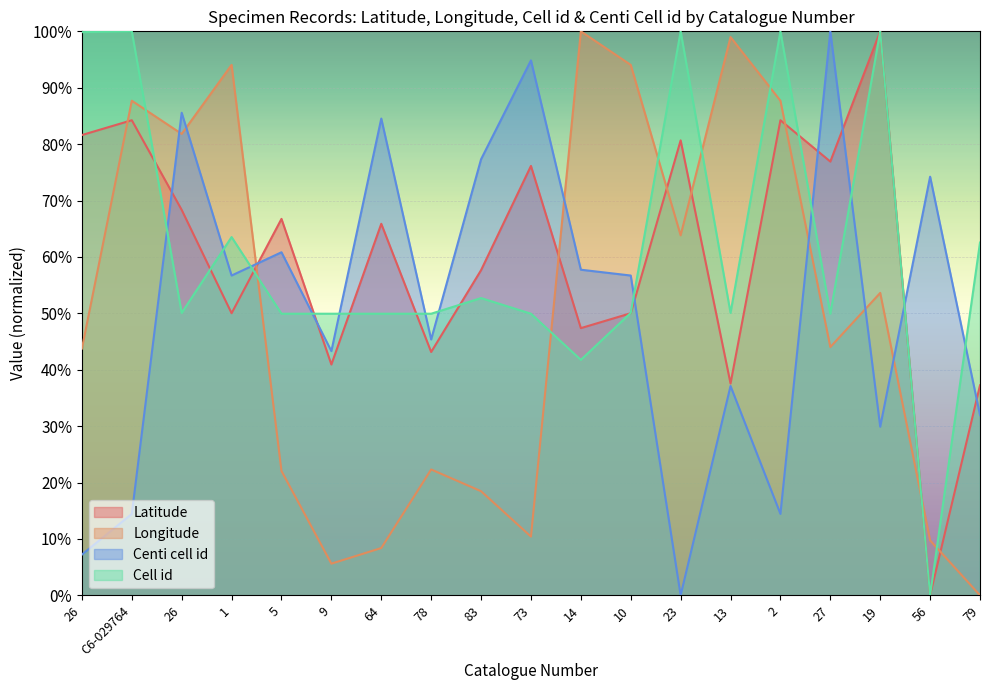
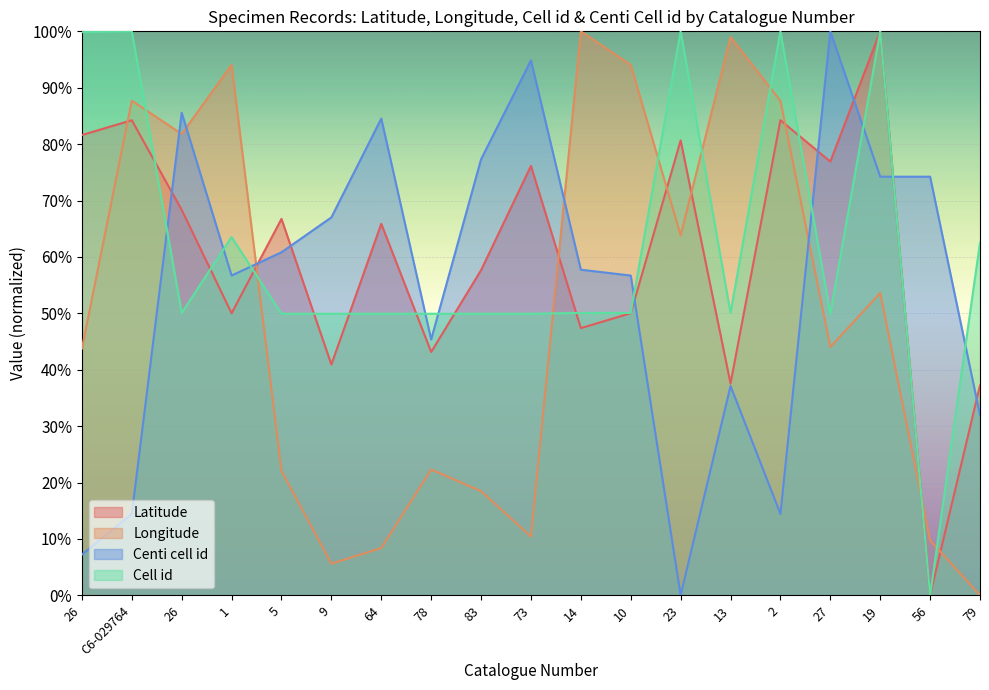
Centi cell id, 9: 43% -> 67%
Cell id, 83: 53% -> 50%
Cell id, 14: 42% -> 50%
Centi cell id, 19: 30% -> 74%
